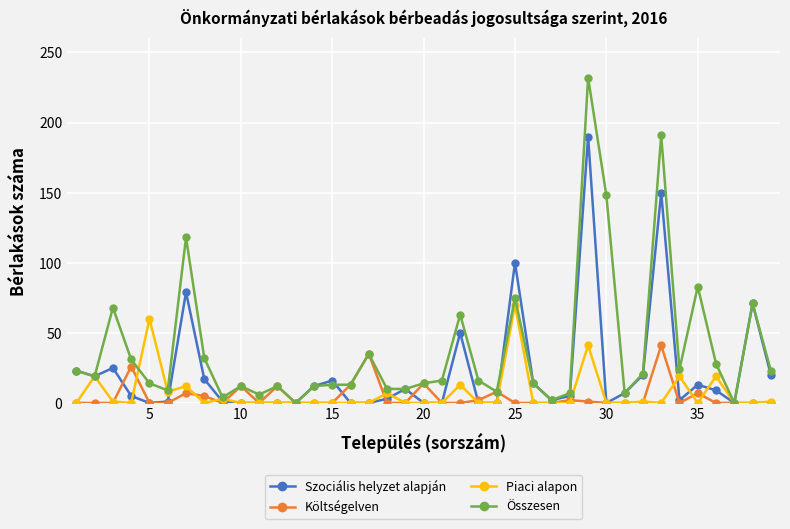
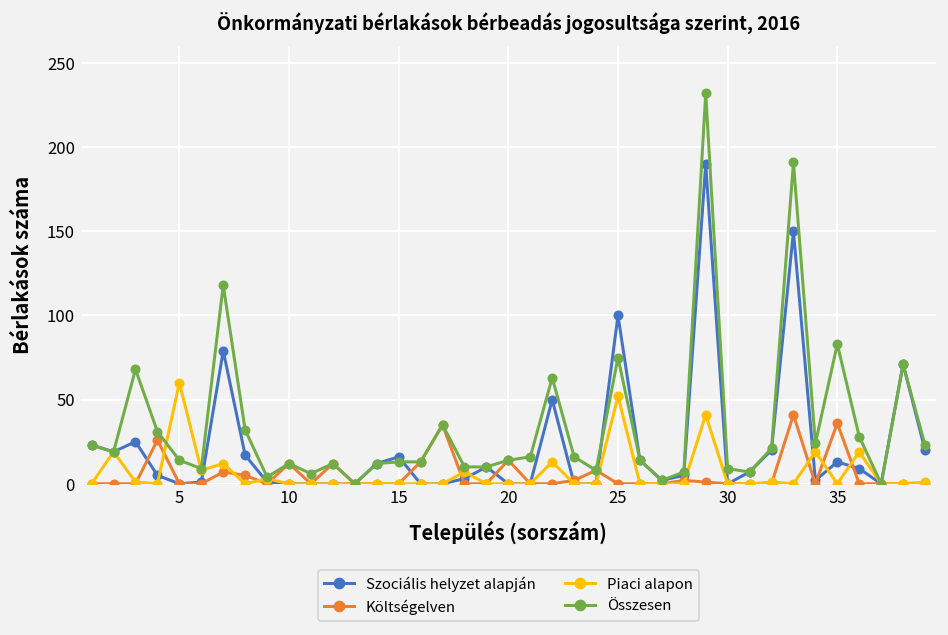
Piaci alapon, 25: 70 -> 52
Összesen, 30: 148 -> 9
Költségelven, 35: 7 -> 36
